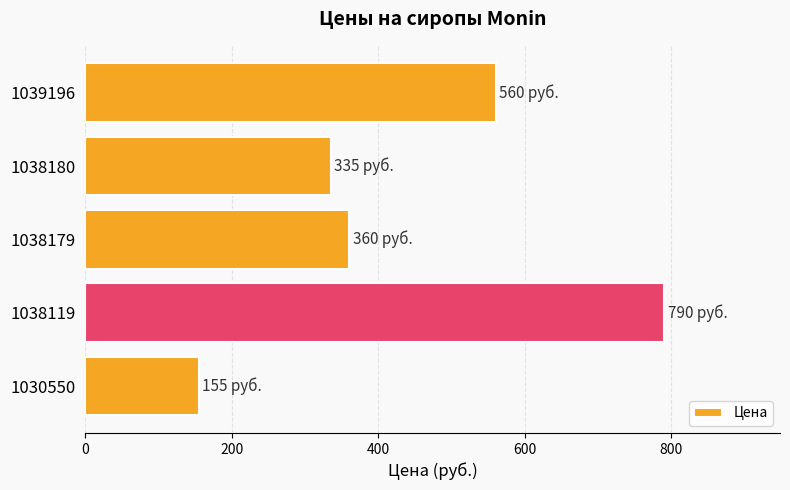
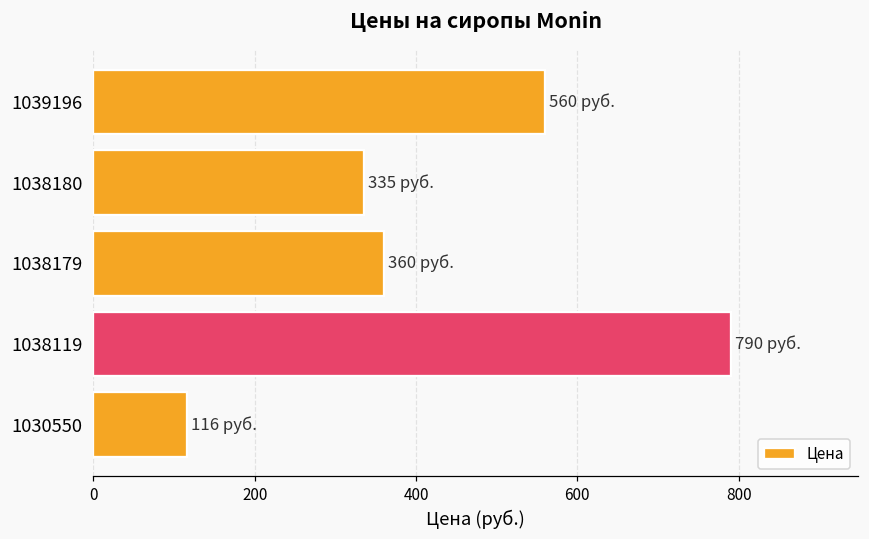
1030550: 155 -> 116
